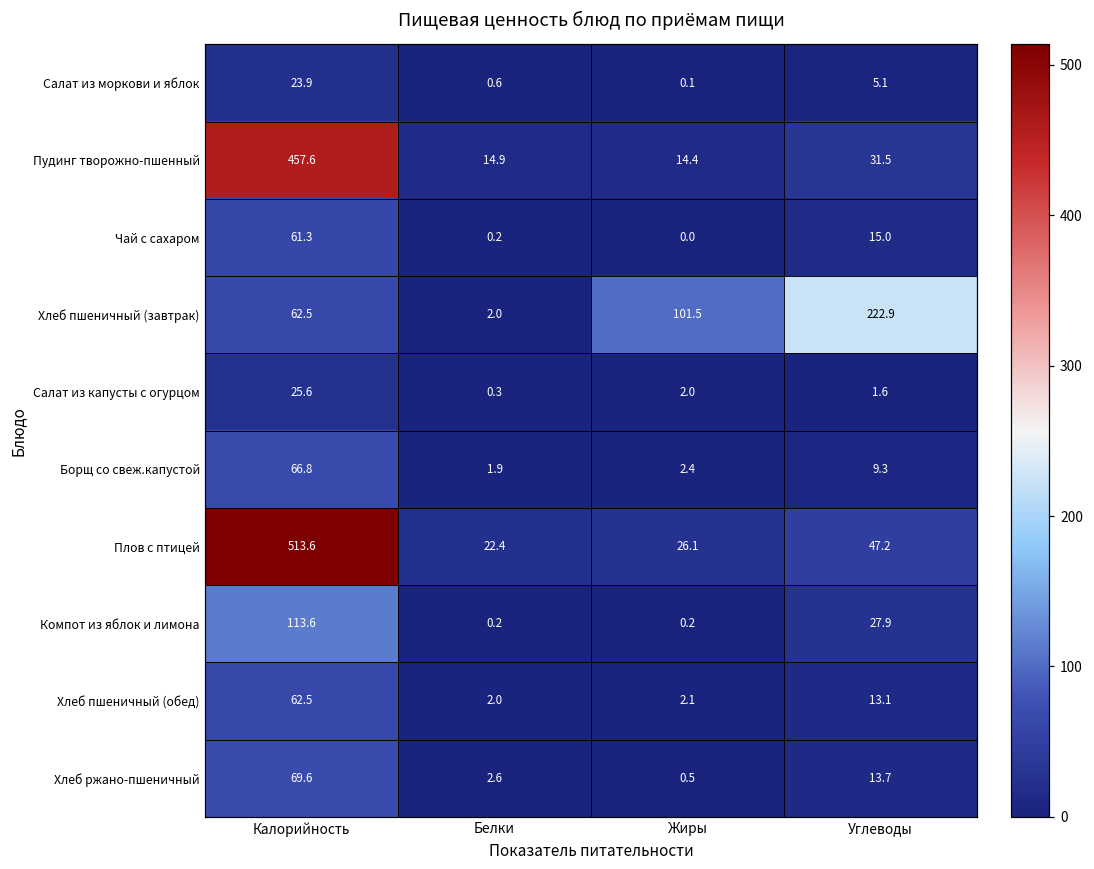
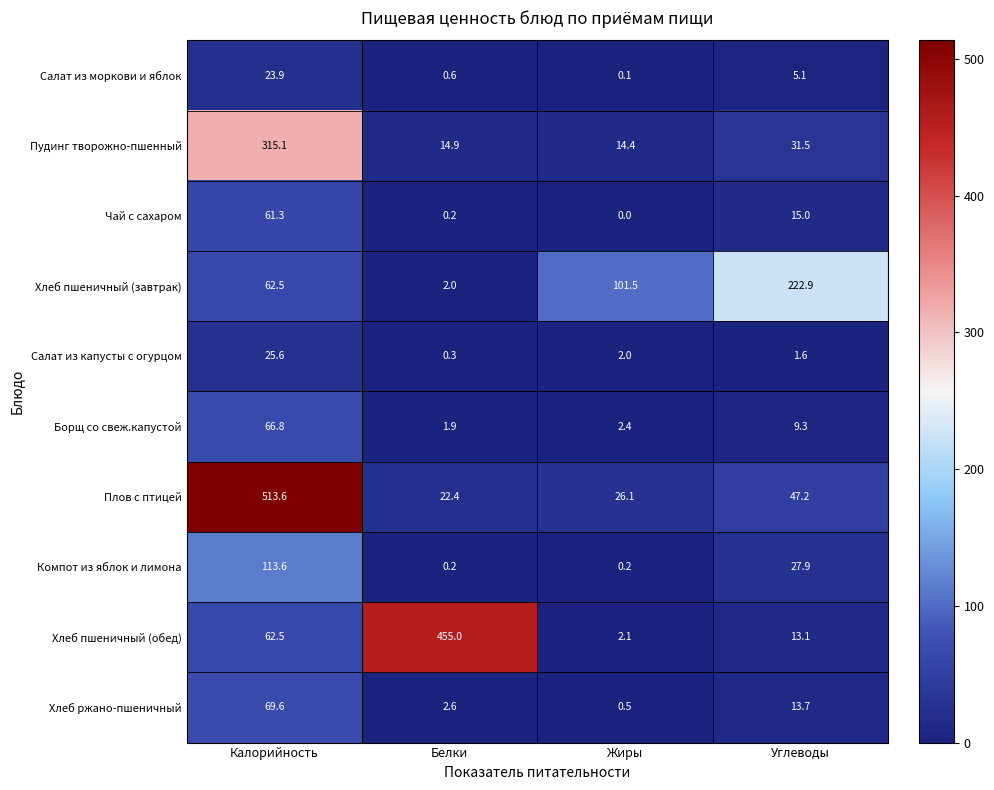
Пудинг творожно-пшенный, Калорийность: 457.6 -> 315.1
Хлеб пшеничный (обед), Белки: 2.0 -> 455.0
